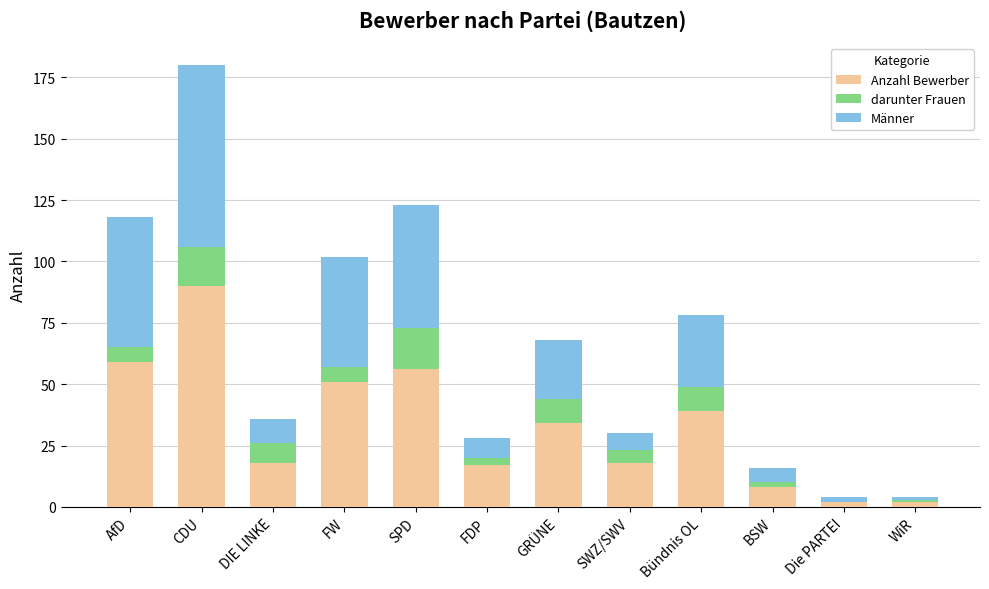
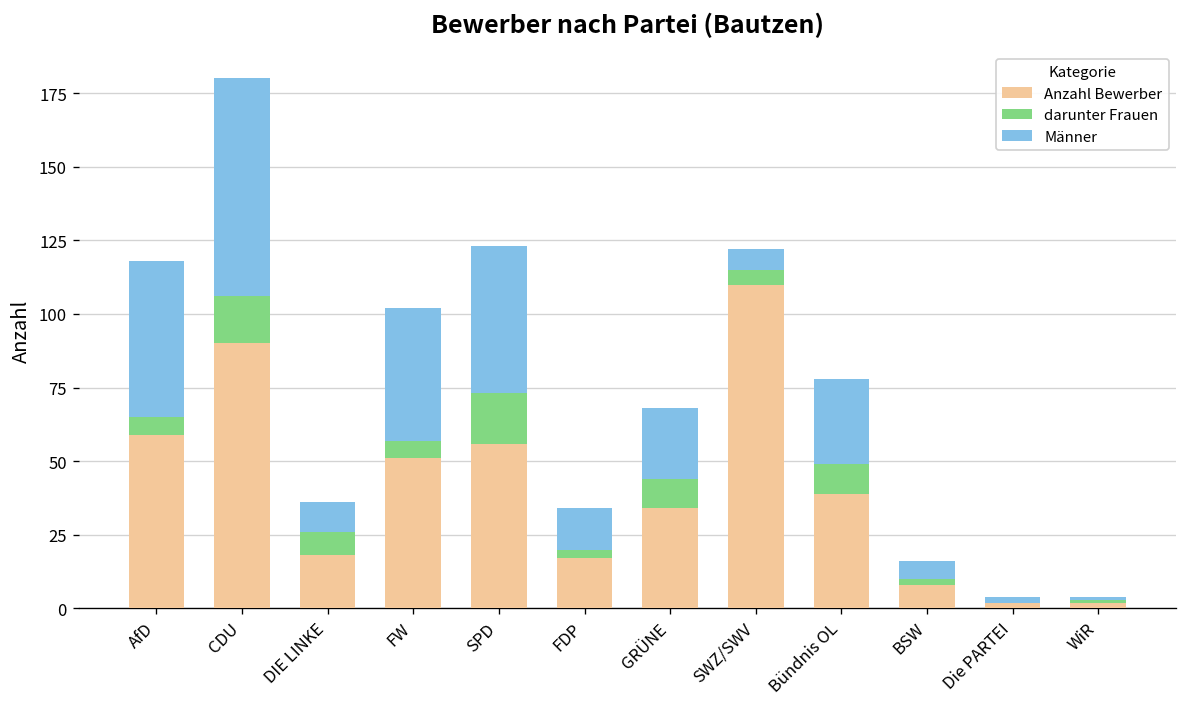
Männer, FDP: 8 -> 14
Anzahl Bewerber, SWZ/SWV: 18 -> 110
